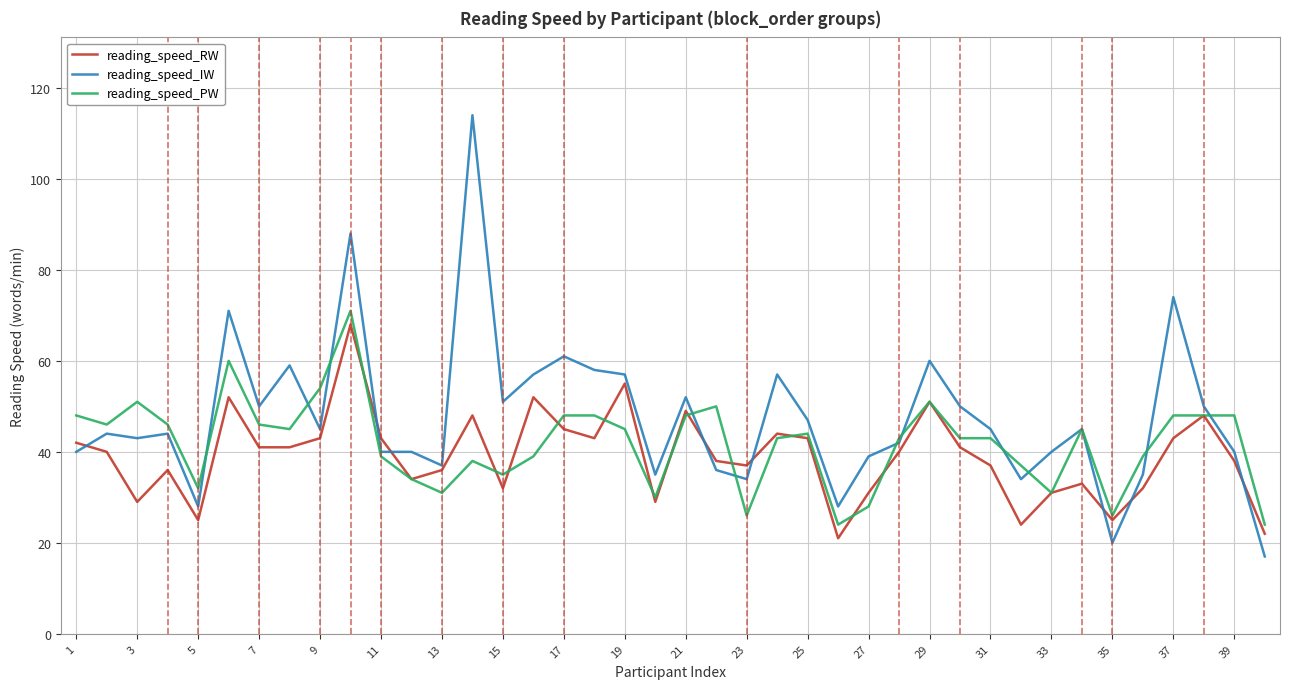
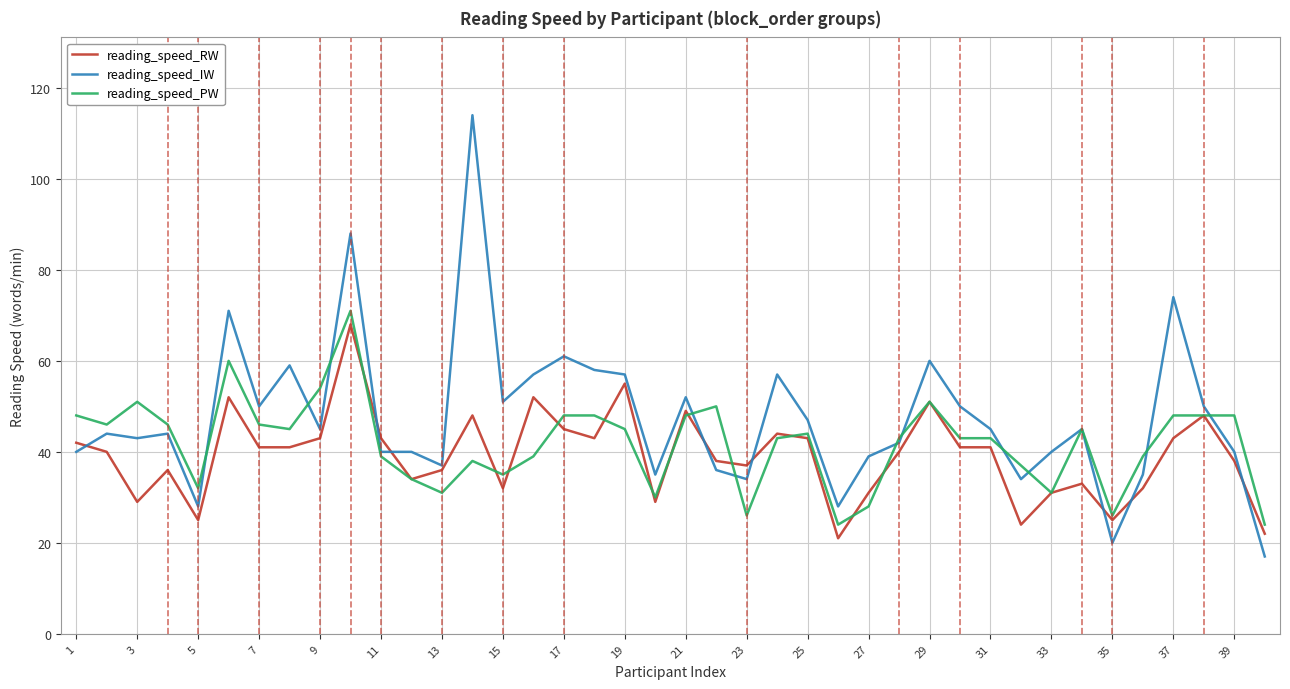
reading_speed_RW, 31: 37 -> 41
